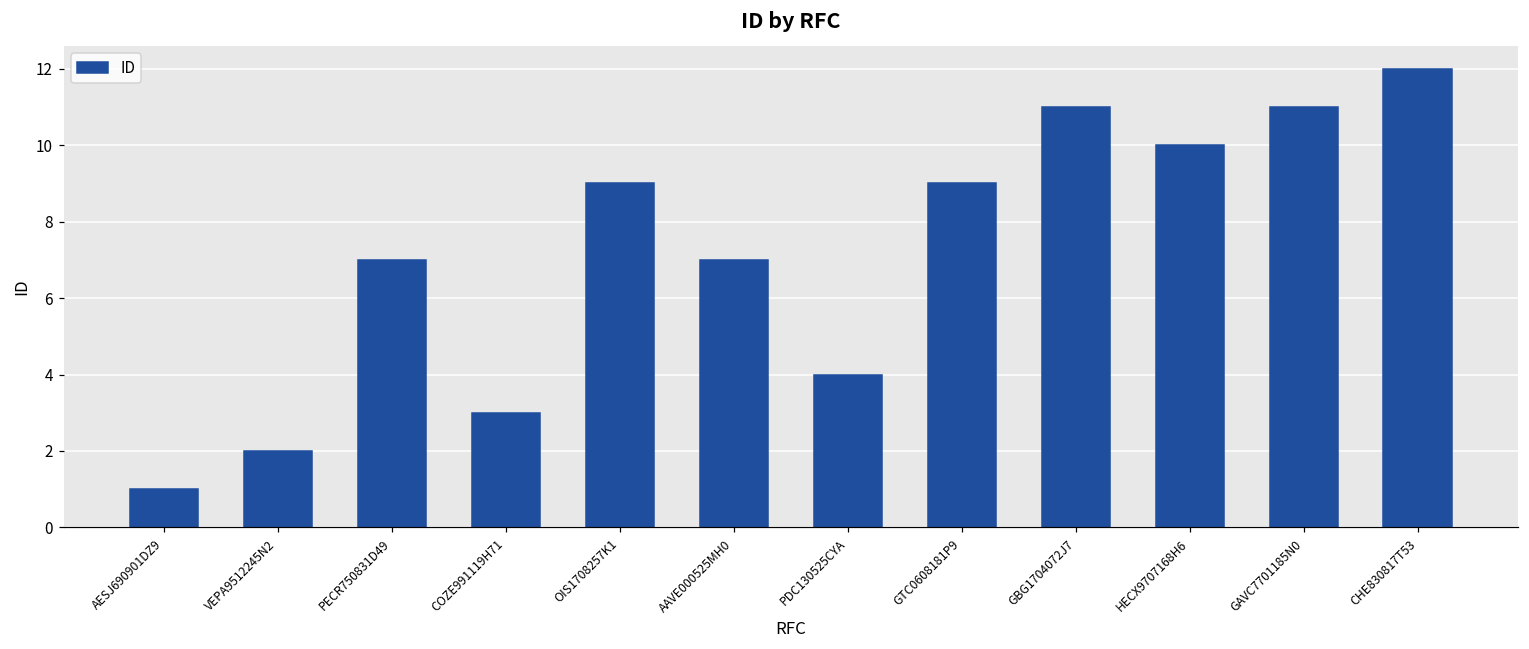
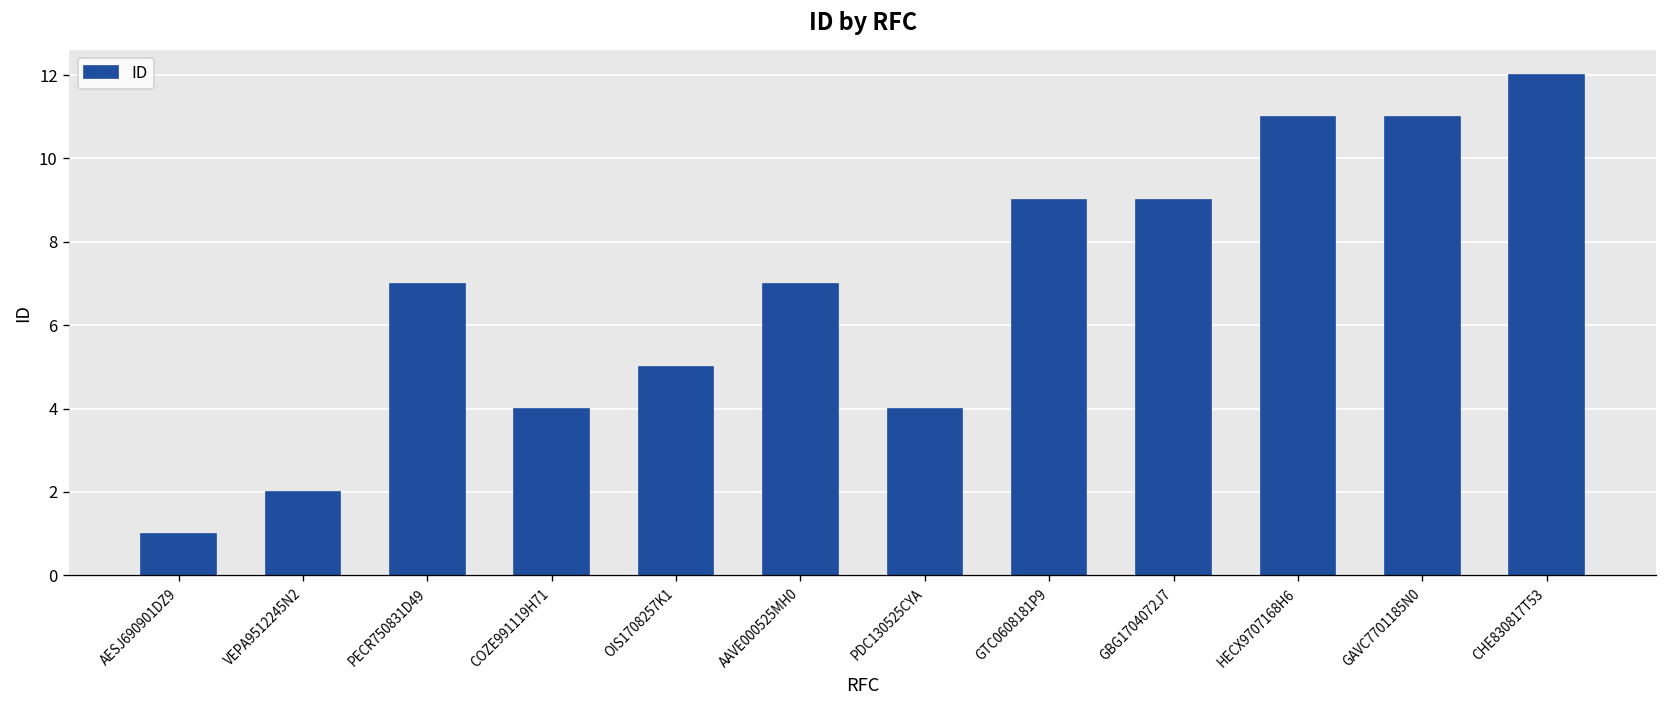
COZE991119H71: 3 -> 4
OIS1708257K1: 9 -> 5
GBG1704072J7: 11 -> 9
HECX9707168H6: 10 -> 11
